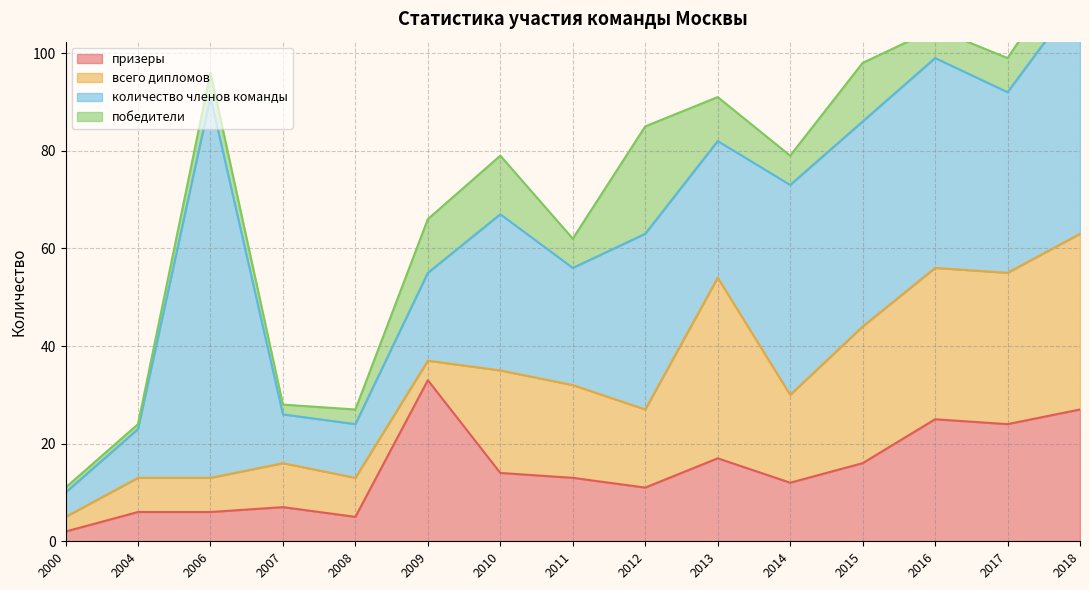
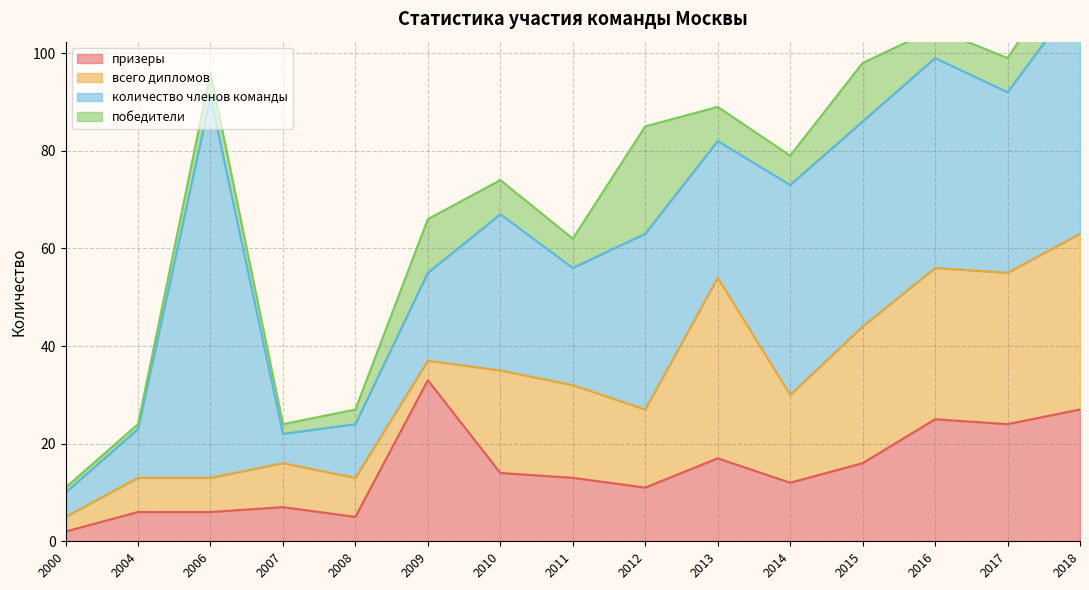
количество членов команды, 2007: 10 -> 6
победители, 2010: 12 -> 7
победители, 2013: 9 -> 7
